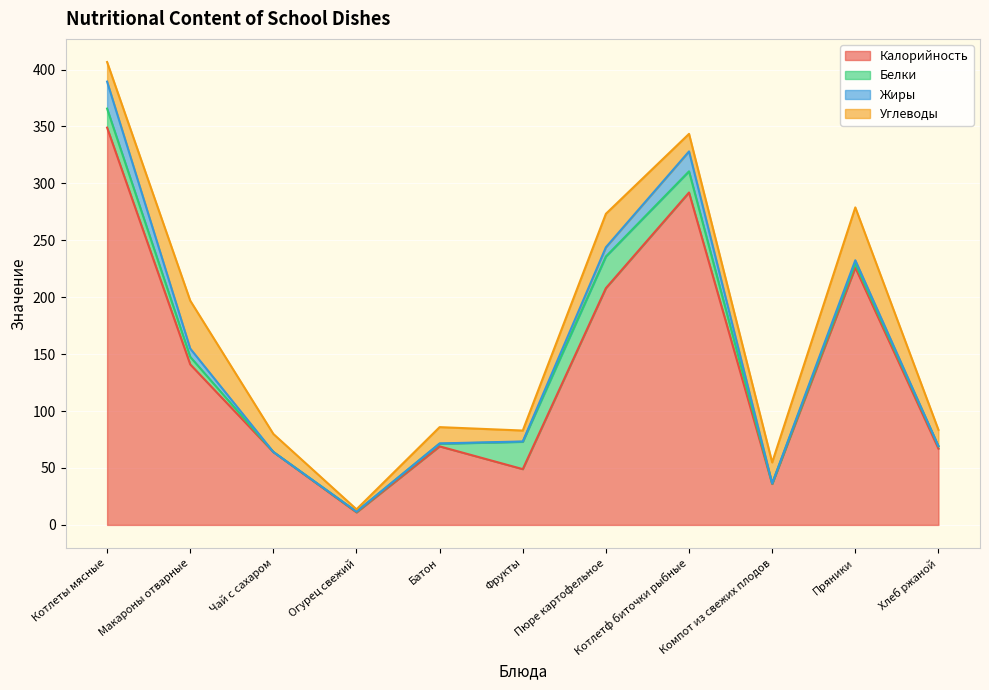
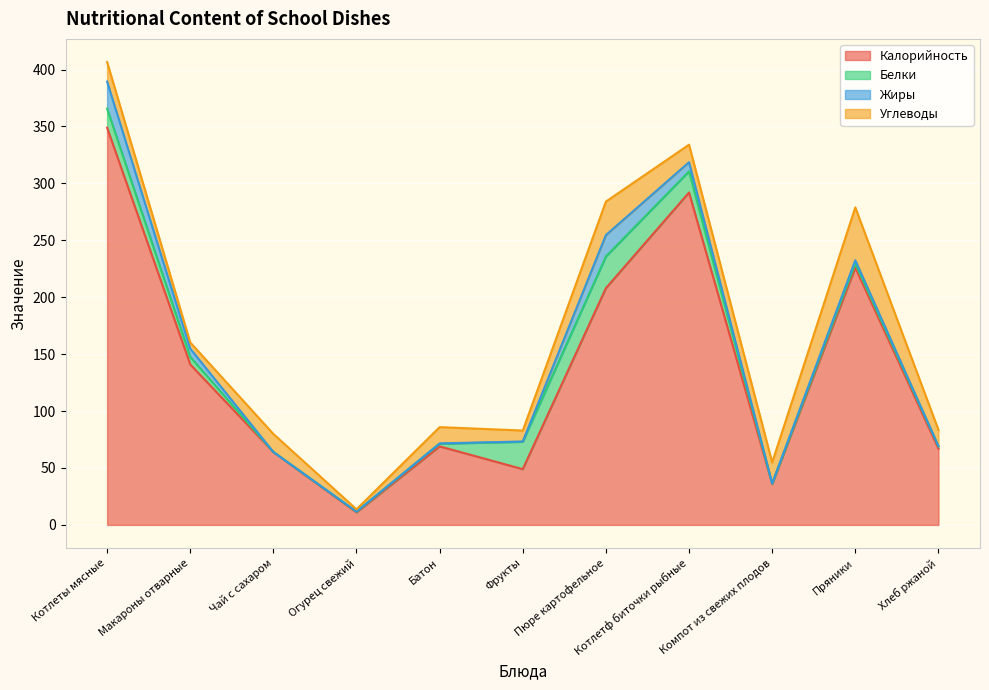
Углеводы, Макароны отварные: 42 -> 5
Жиры, Пюре картофельное: 8 -> 19
Жиры, Котлетф биточки рыбные: 18 -> 8
